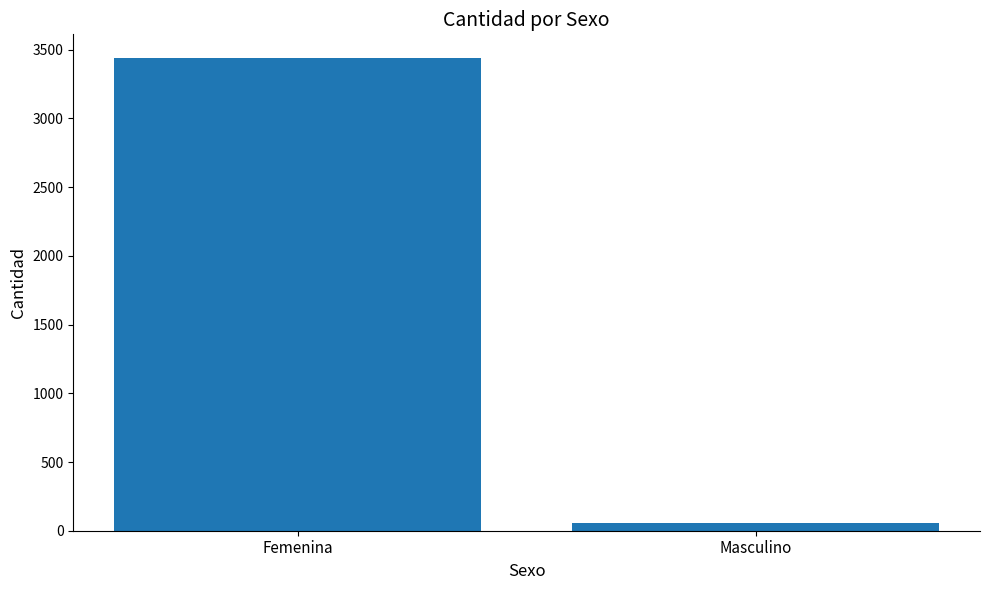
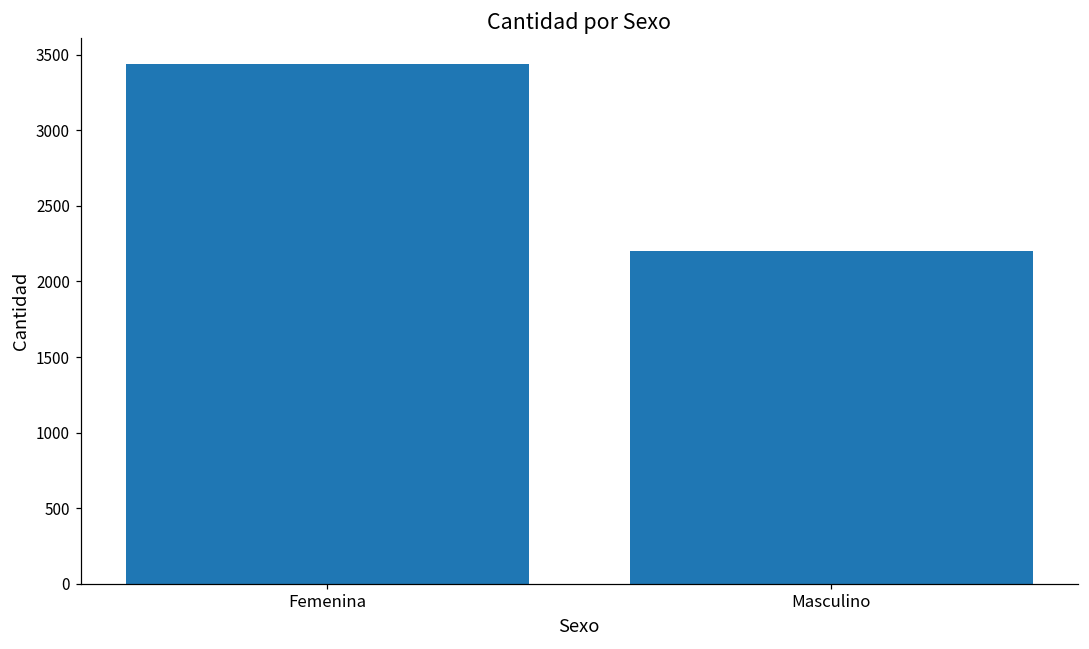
Masculino: 60 -> 2200
